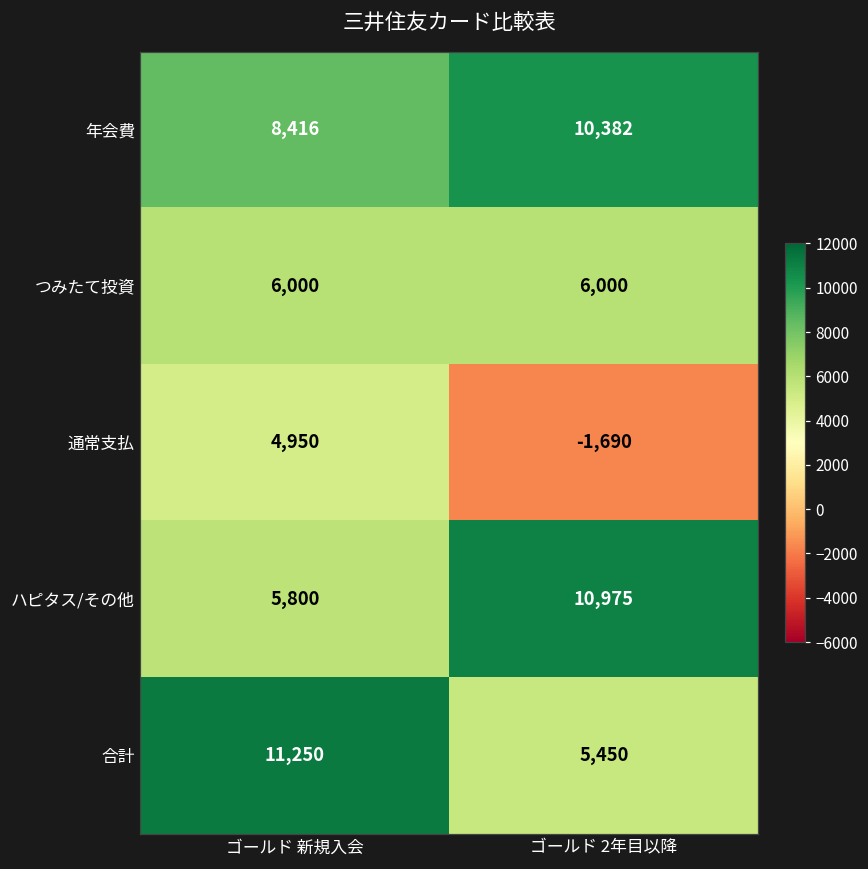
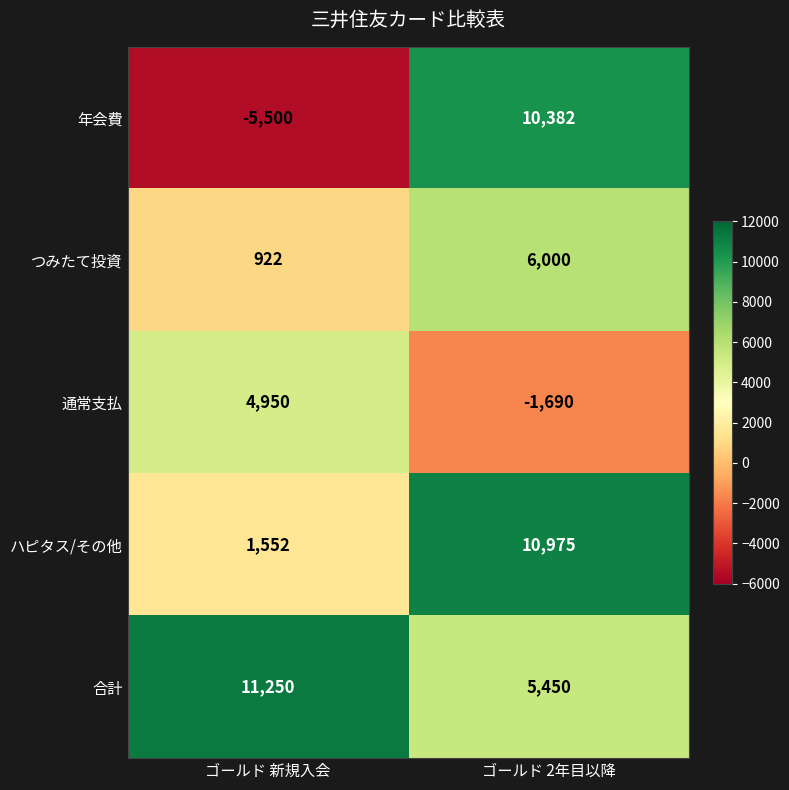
年会費, ゴールド 新規入会: 8,416 -> -5,500
つみたて投資, ゴールド 新規入会: 6,000 -> 922
ハピタス/その他, ゴールド 新規入会: 5,800 -> 1,552
